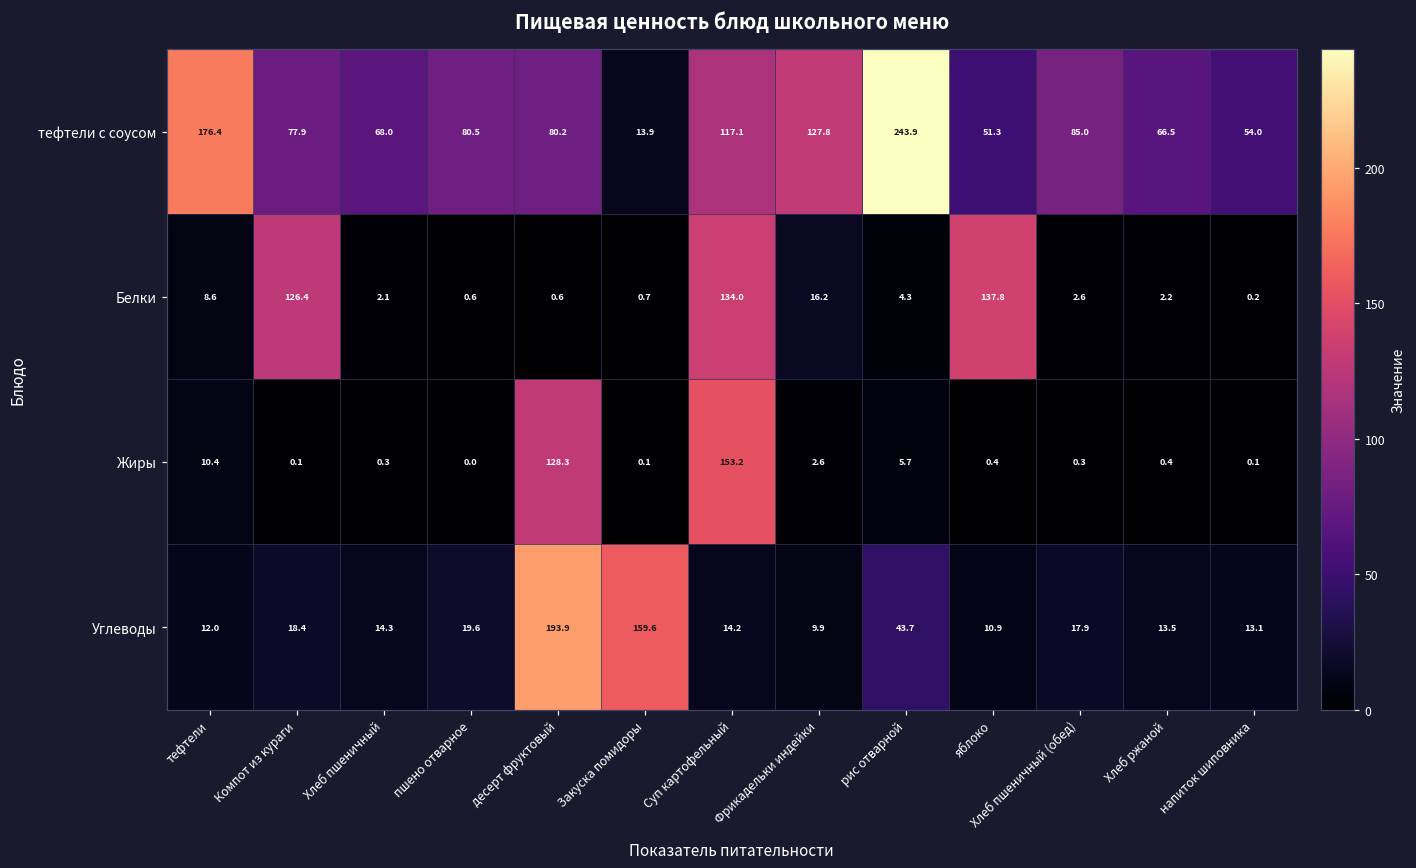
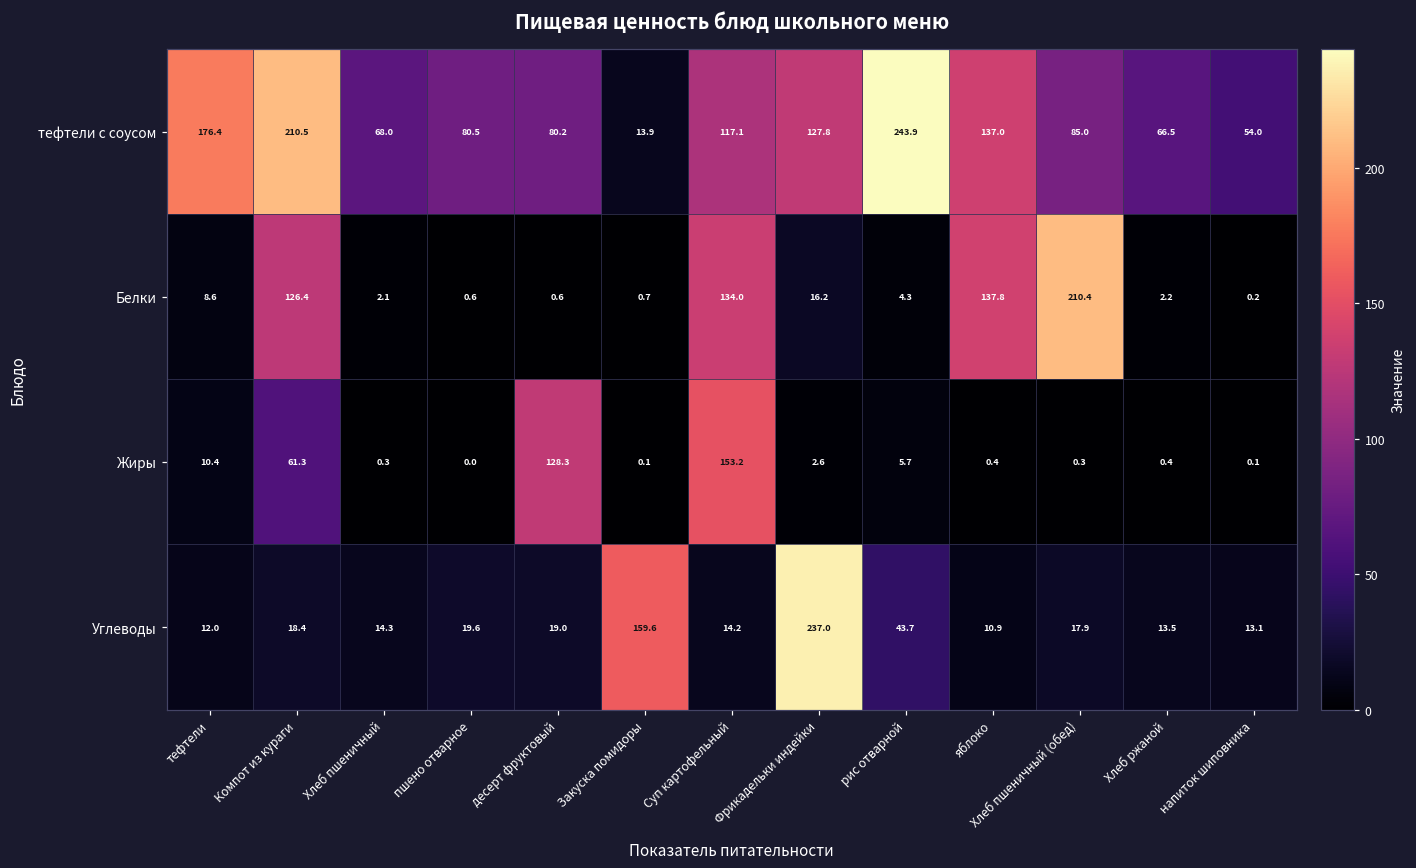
тефтели с соусом, Компот из кураги: 77.9 -> 210.5
тефтели с соусом, яблоко: 51.3 -> 137.0
Белки, Хлеб пшеничный (обед): 2.6 -> 210.4
Жиры, Компот из кураги: 0.1 -> 61.3
Углеводы, десерт фруктовый: 193.9 -> 19.0
Углеводы, Фрикадельки индейки: 9.9 -> 237.0
